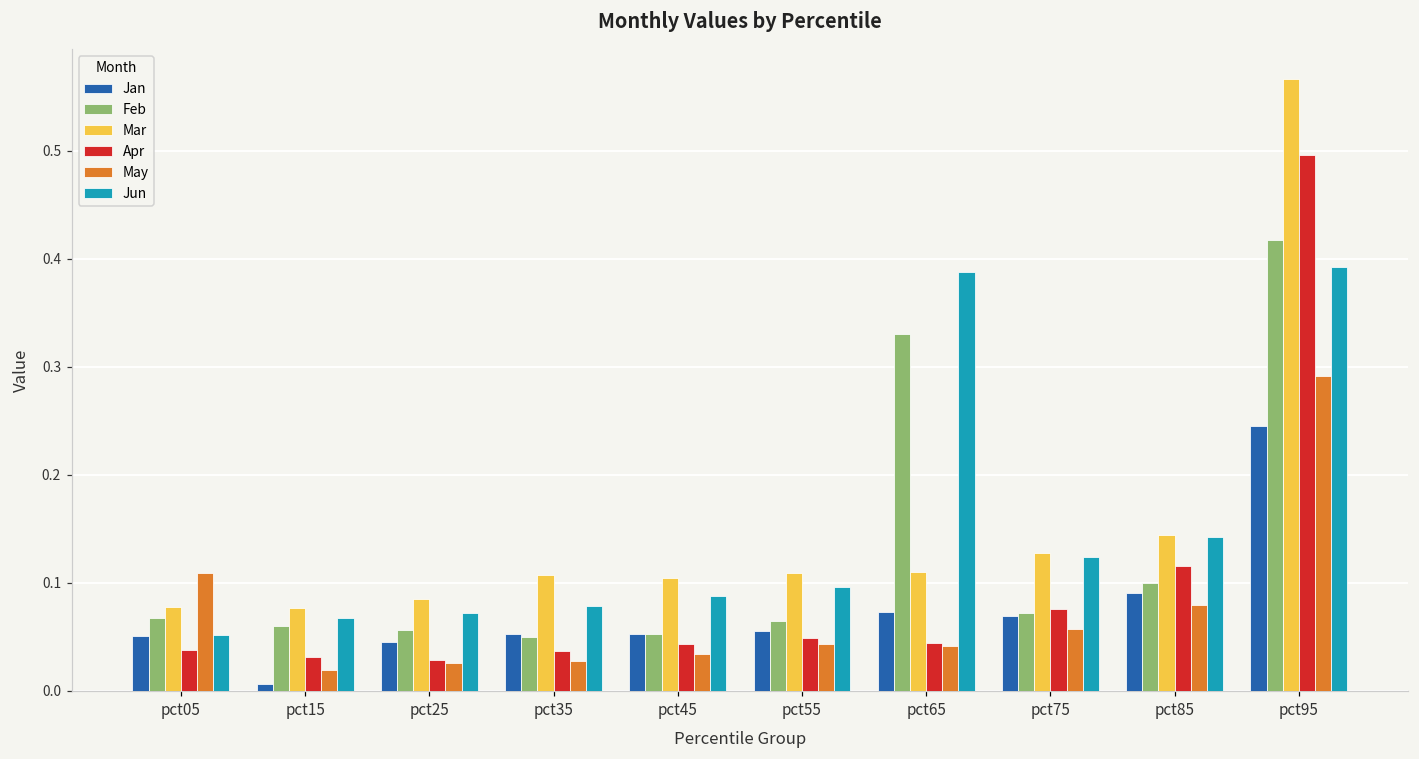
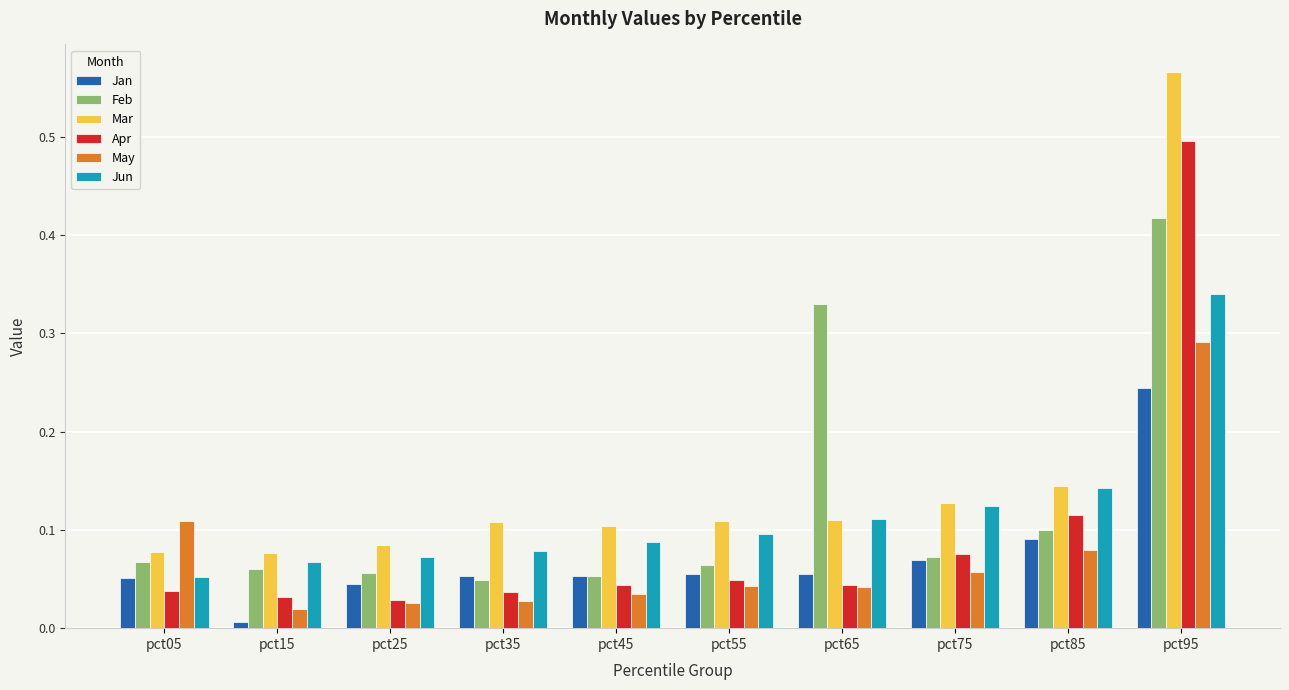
Jan, pct65: 0.07 -> 0.05
Jun, pct65: 0.39 -> 0.11
Jun, pct95: 0.39 -> 0.34
